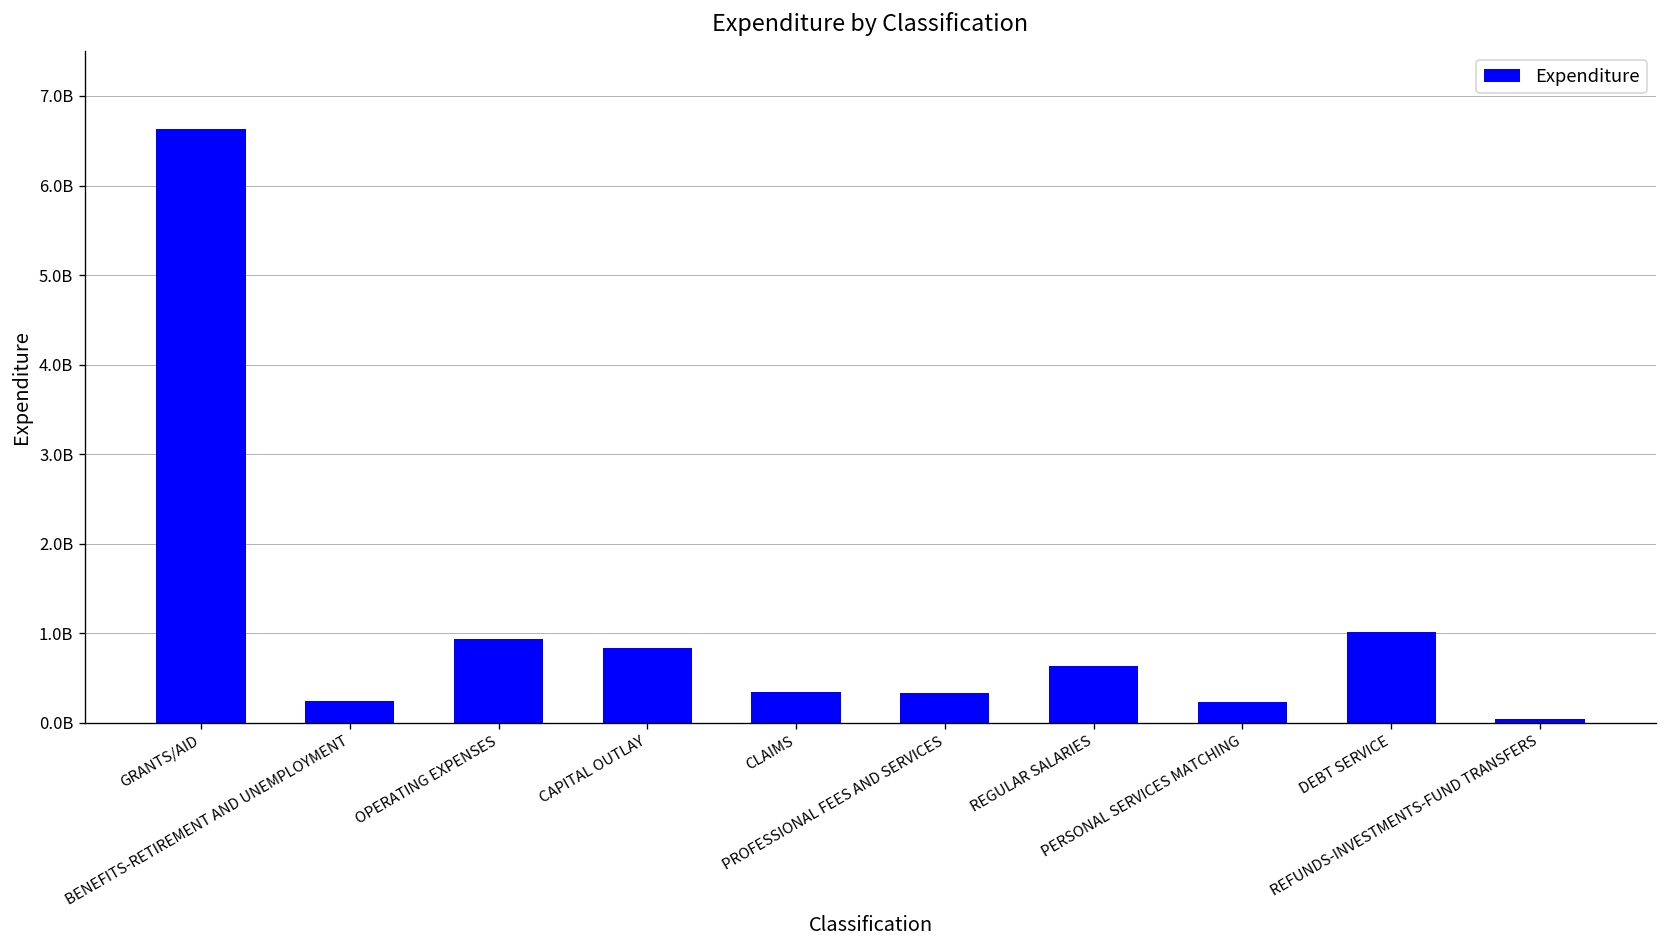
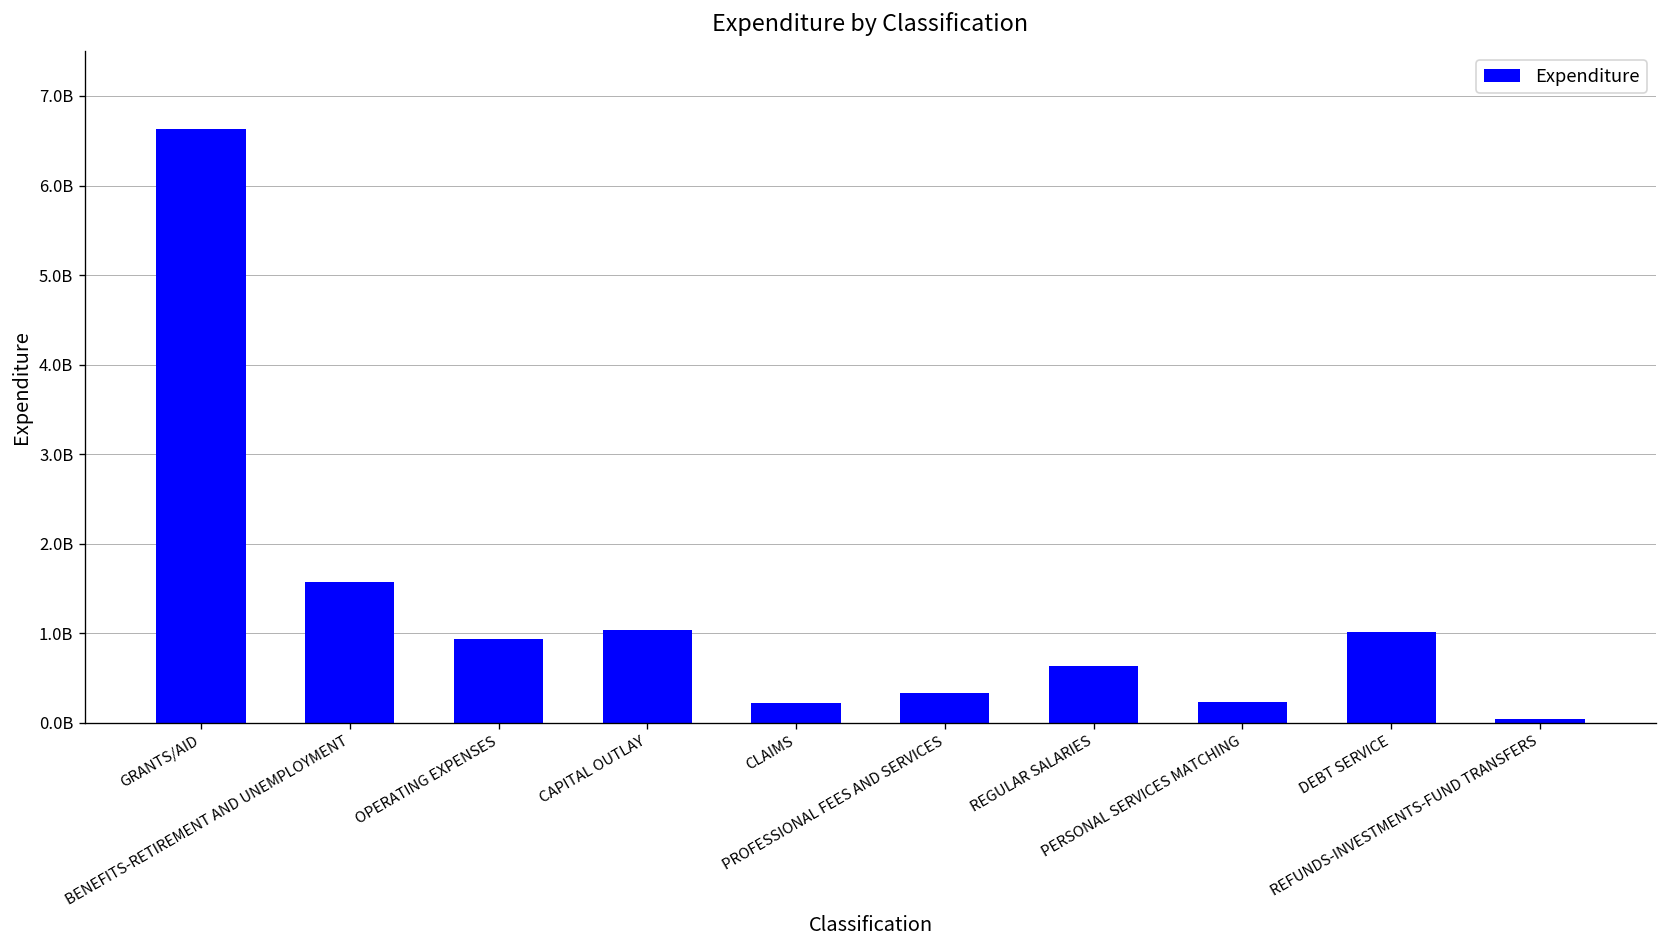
BENEFITS-RETIREMENT AND UNEMPLOYMENT: 200000000 -> 1600000000
CAPITAL OUTLAY: 800000000 -> 1000000000
CLAIMS: 300000000 -> 200000000
